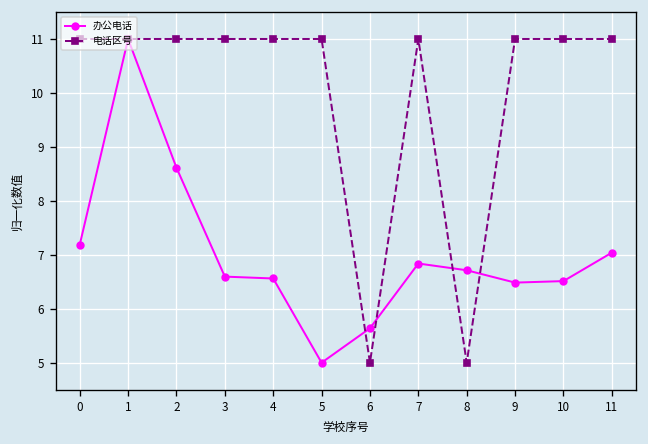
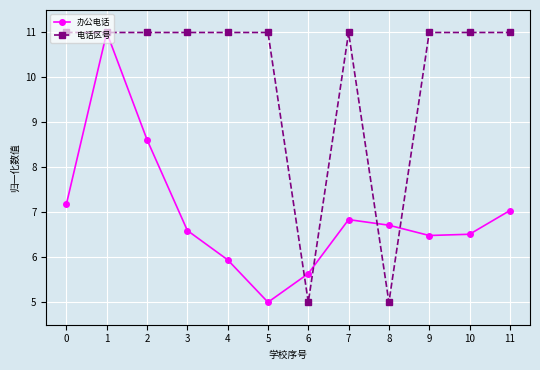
办公电话, 4: 6.6 -> 5.9
